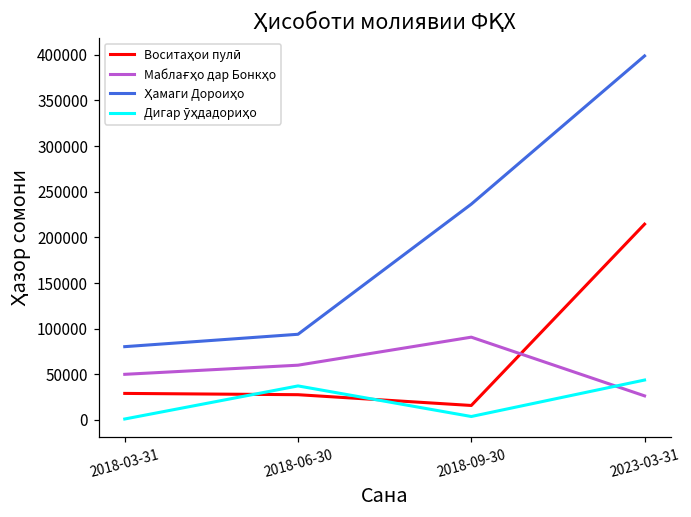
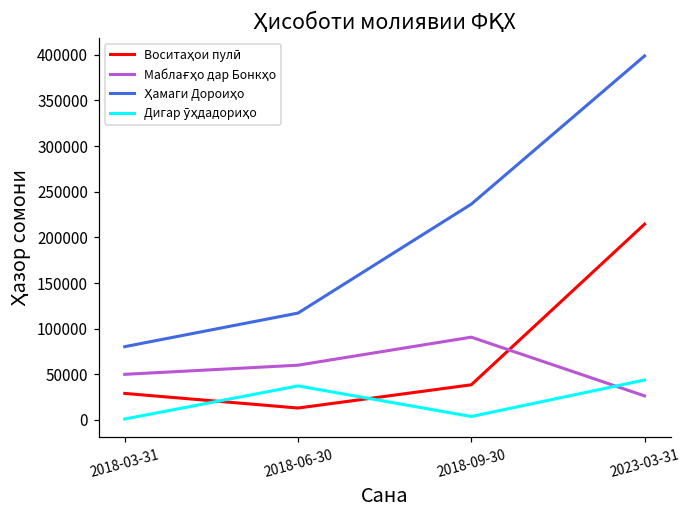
Воситаҳои пулӣ, 2018-06-30: 30000 -> 10000
Ҳамаги Дороиҳо, 2018-06-30: 90000 -> 120000
Воситаҳои пулӣ, 2018-09-30: 20000 -> 40000
